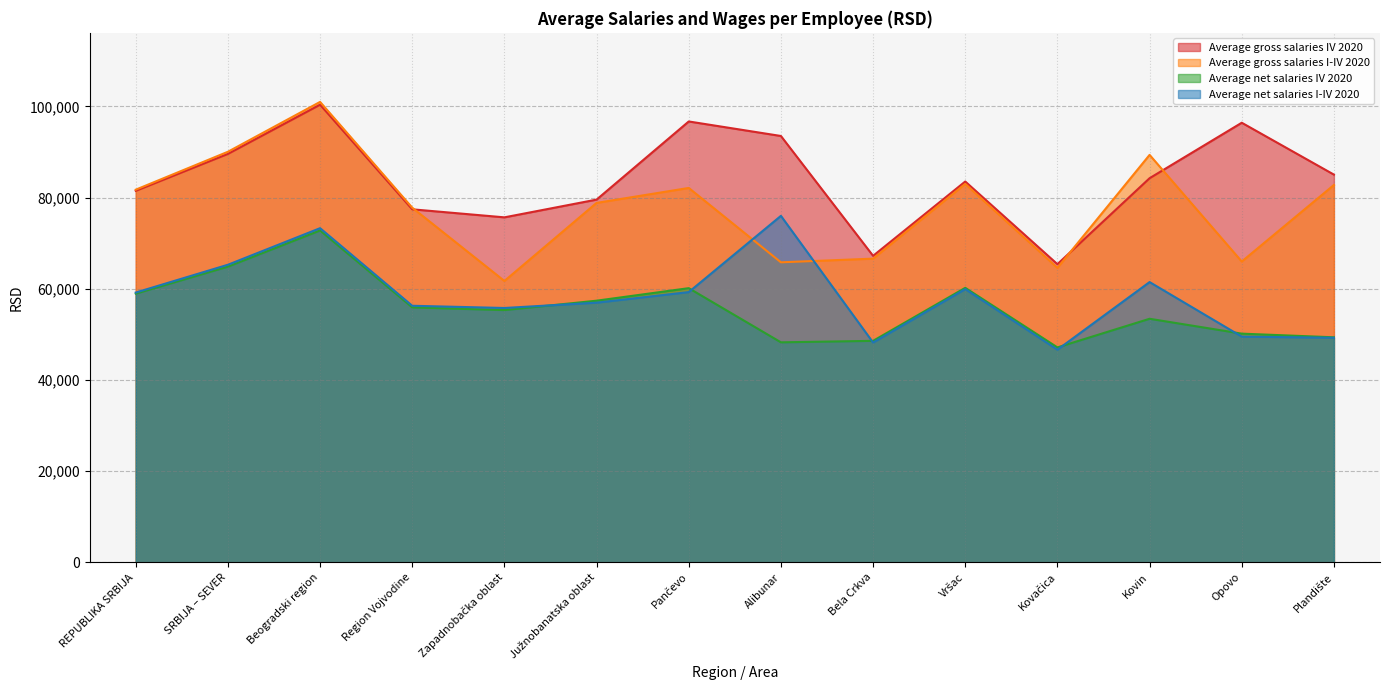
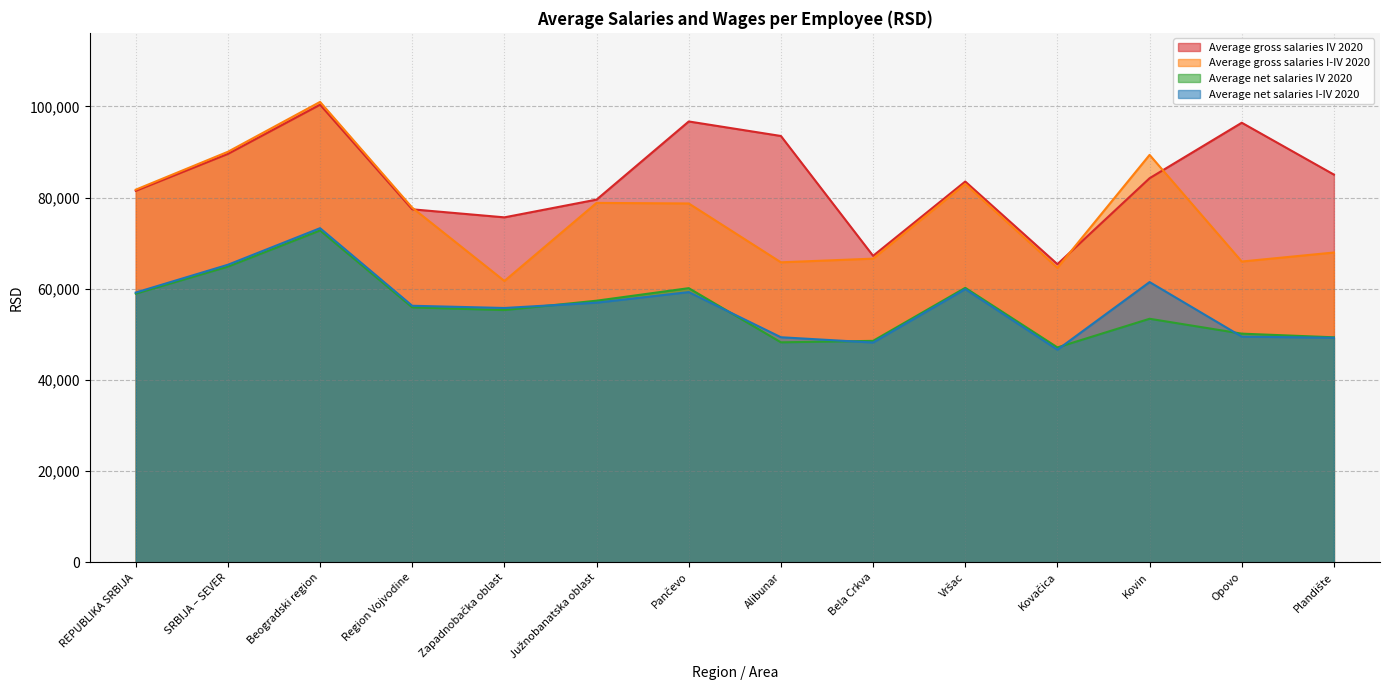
Average gross salaries I-IV 2020, Pančevo: 82,000 -> 79,000
Average net salaries I-IV 2020, Alibunar: 76,000 -> 49,000
Average gross salaries I-IV 2020, Plandište: 83,000 -> 68,000
